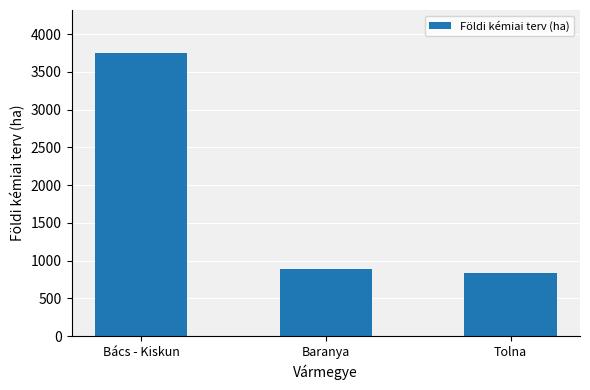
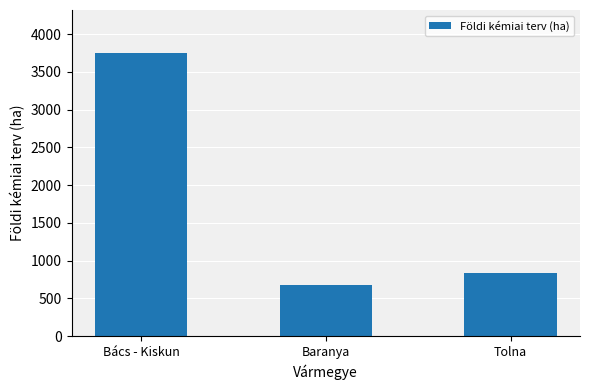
Baranya: 900 -> 700
